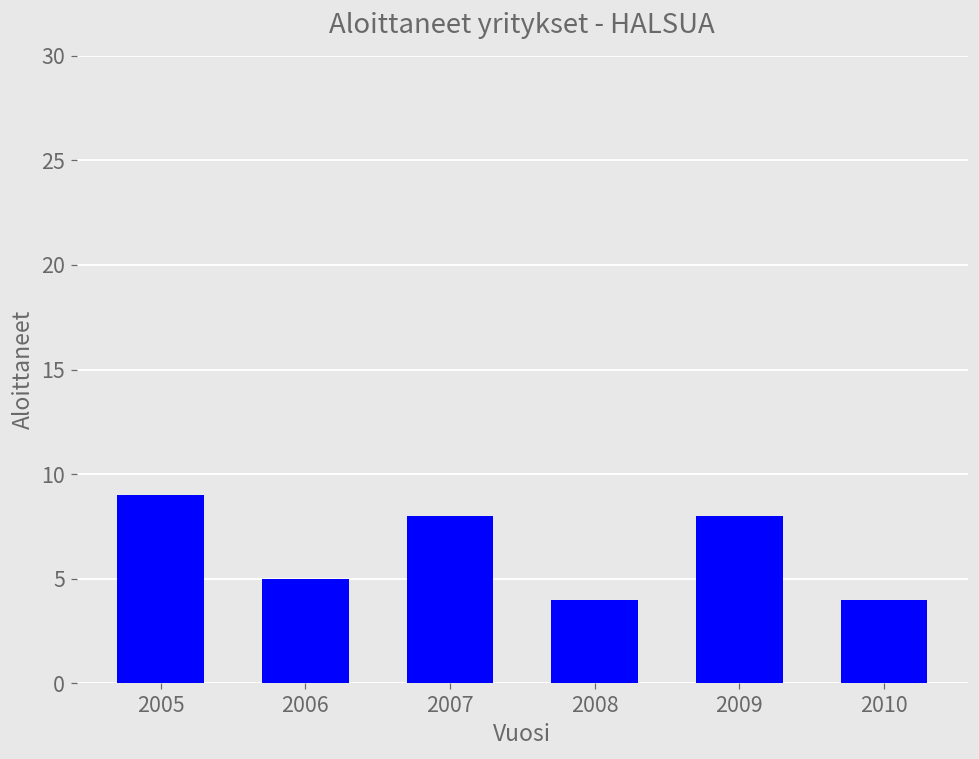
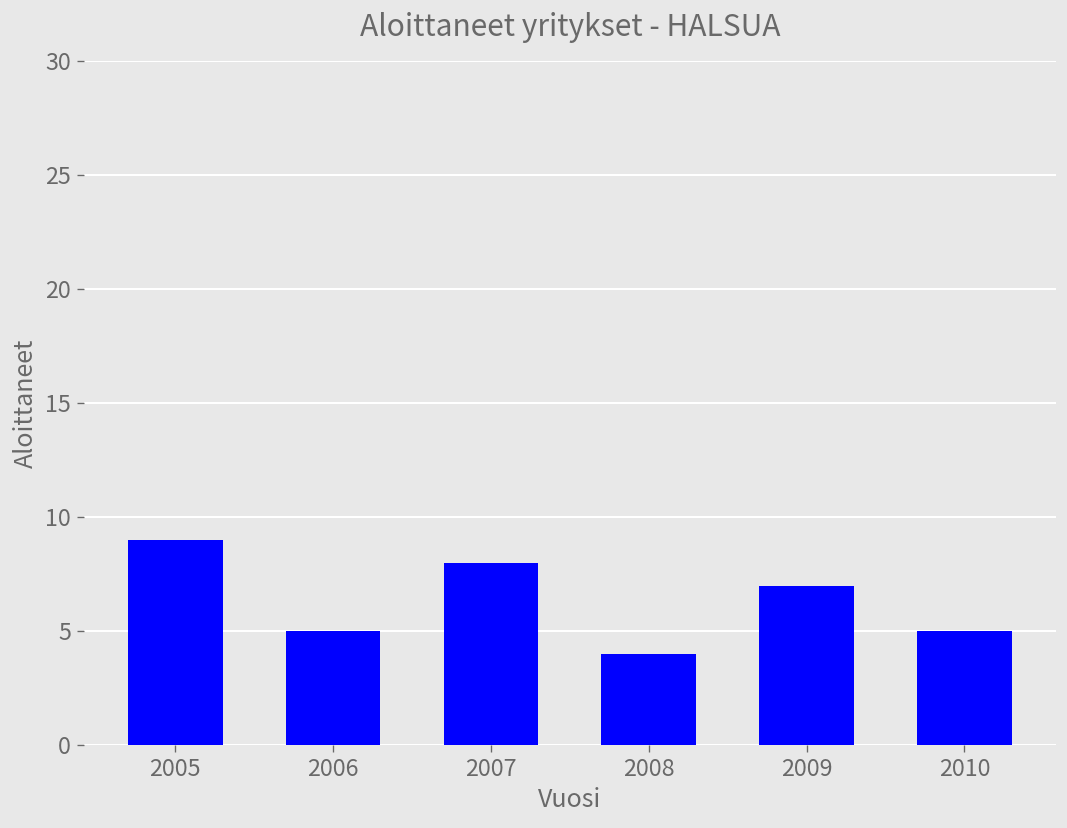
2009: 8 -> 7
2010: 4 -> 5
